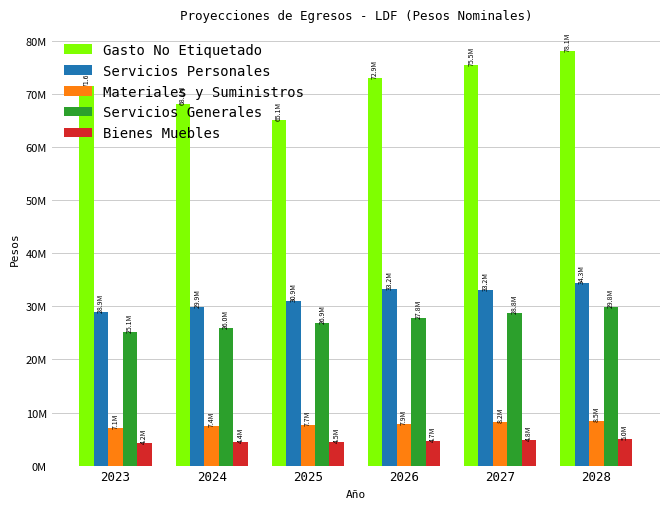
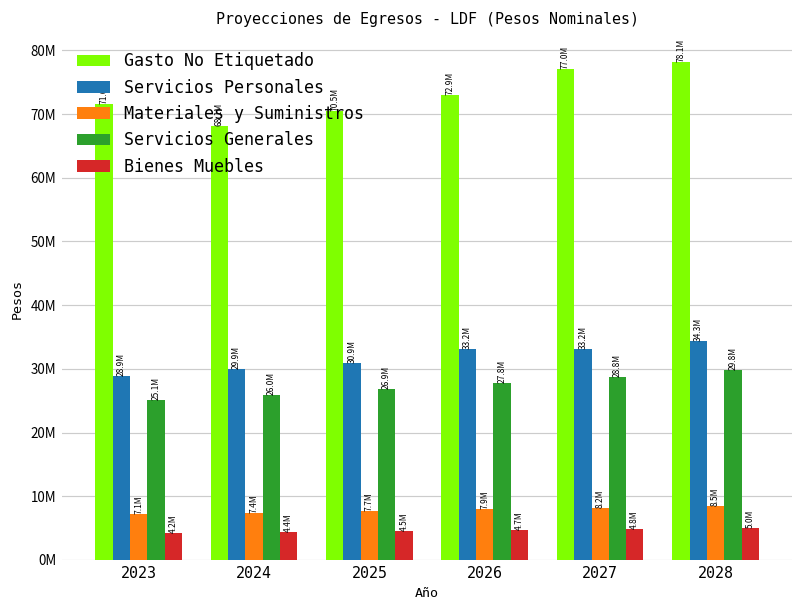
Gasto No Etiquetado, 2025: 65.1M -> 70.5M
Gasto No Etiquetado, 2027: 75.5M -> 77.0M
